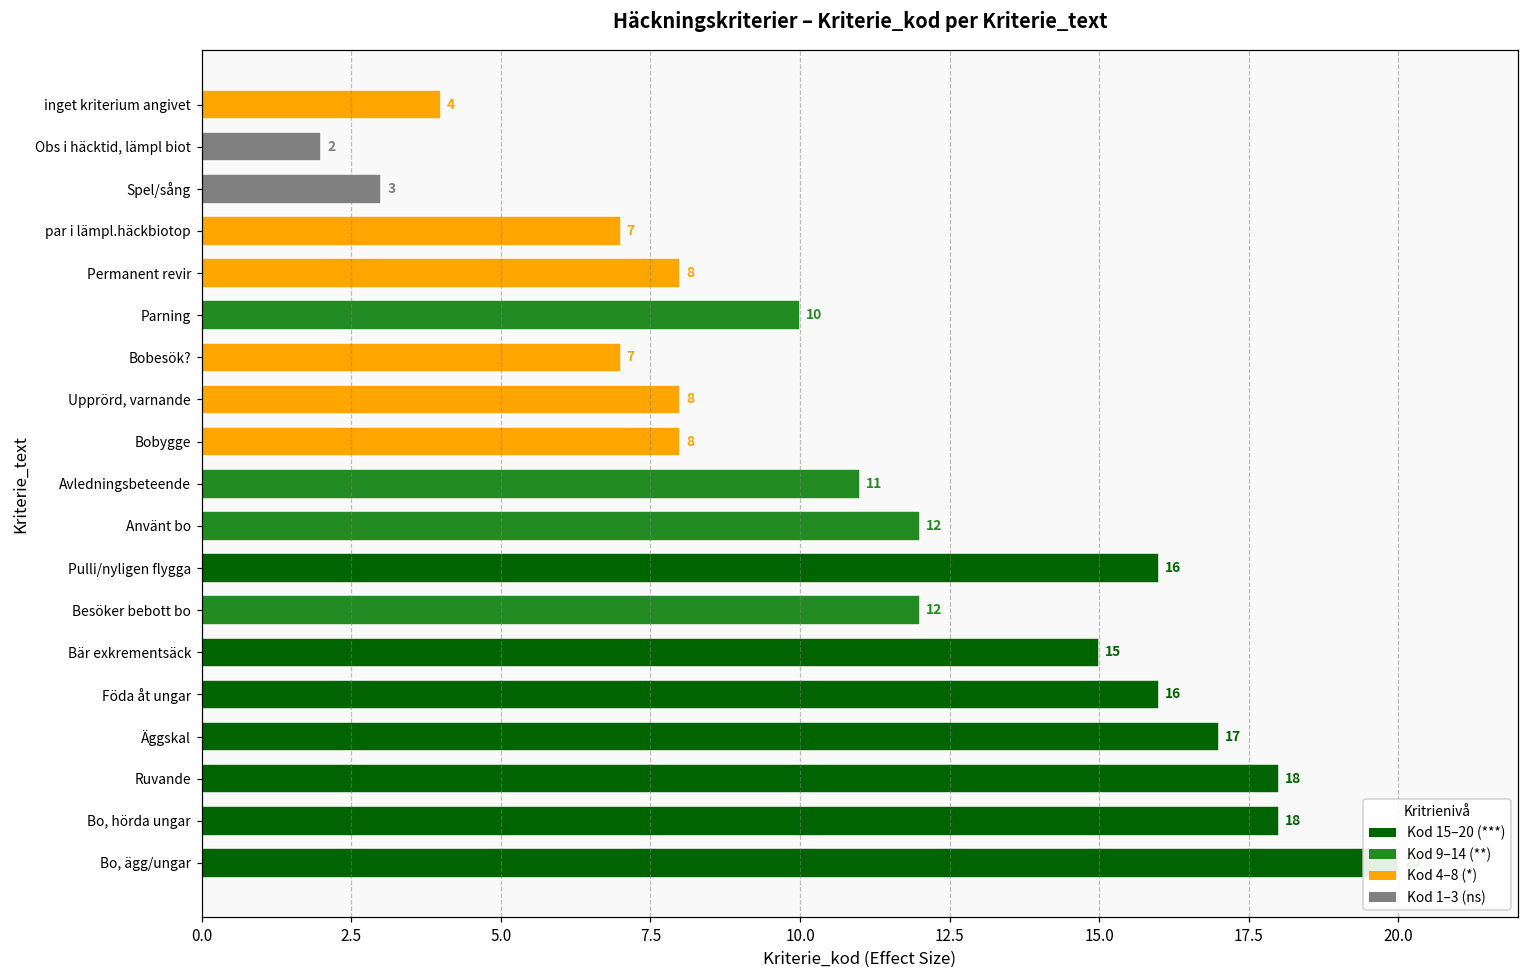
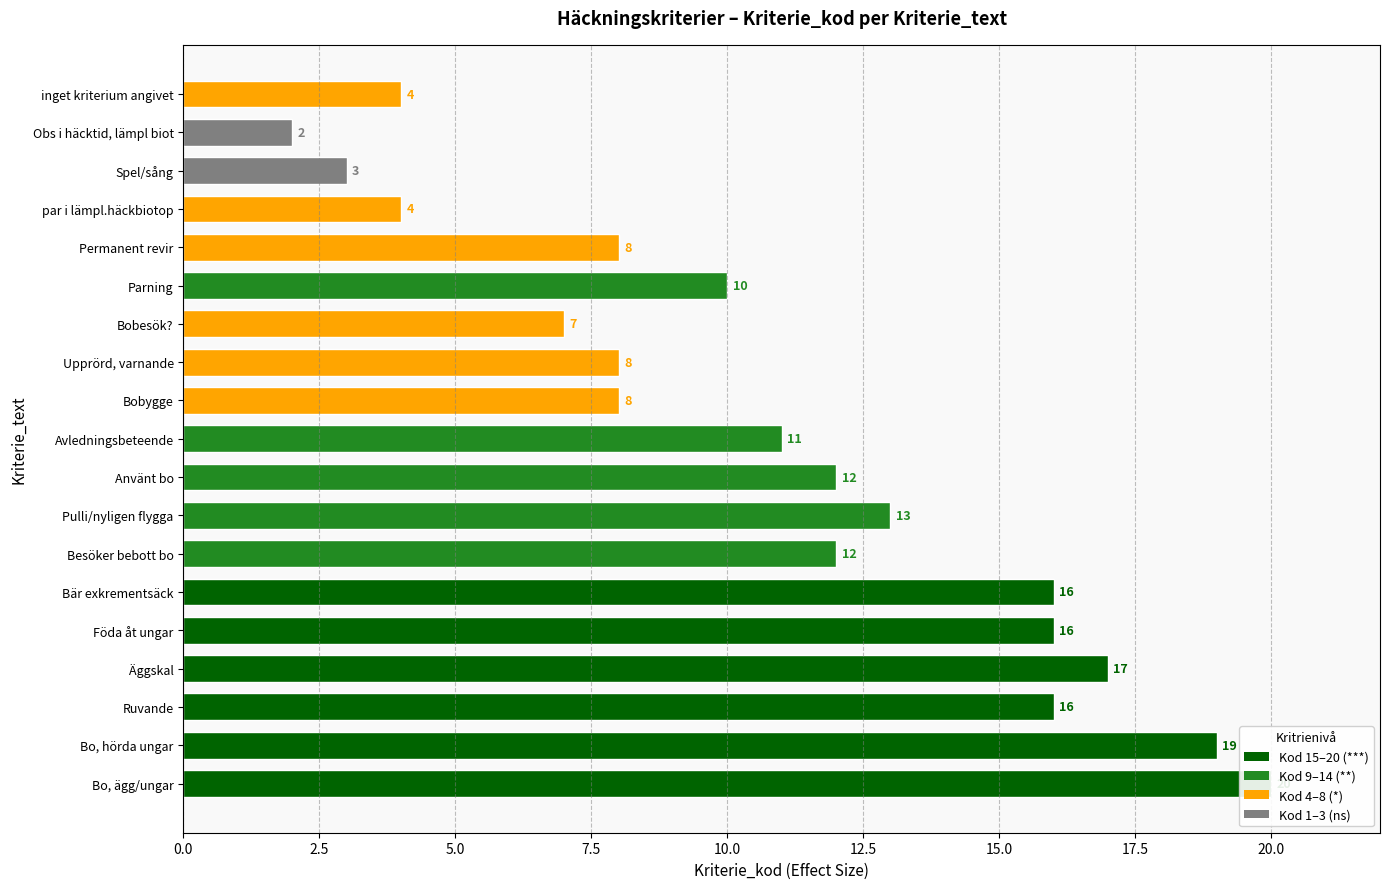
par i lämpl.häckbiotop: 7 -> 4
Pulli/nyligen flygga: 16 -> 13
Bär exkrementsäck: 15 -> 16
Ruvande: 18 -> 16
Bo, hörda ungar: 18 -> 19
